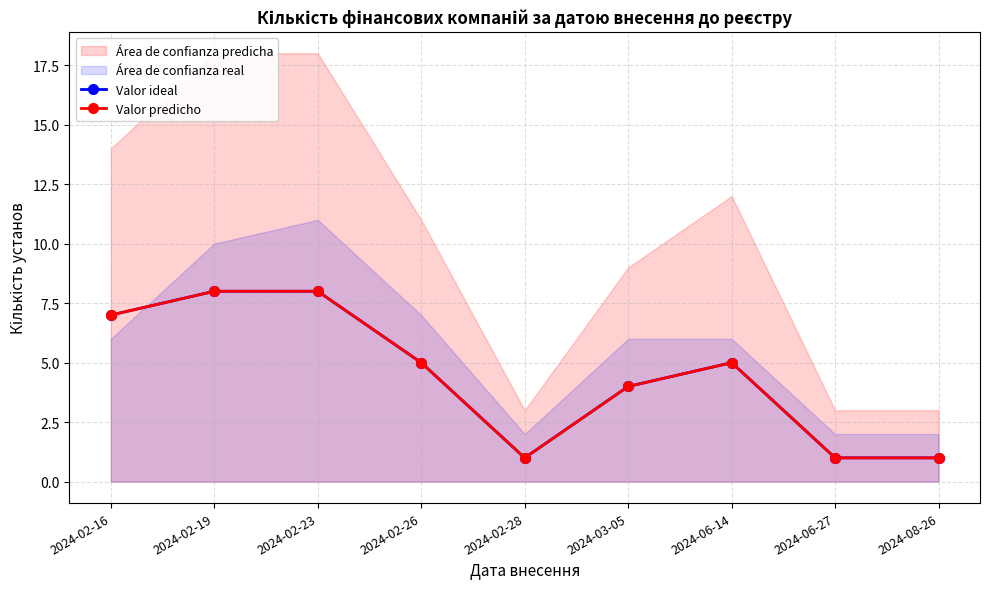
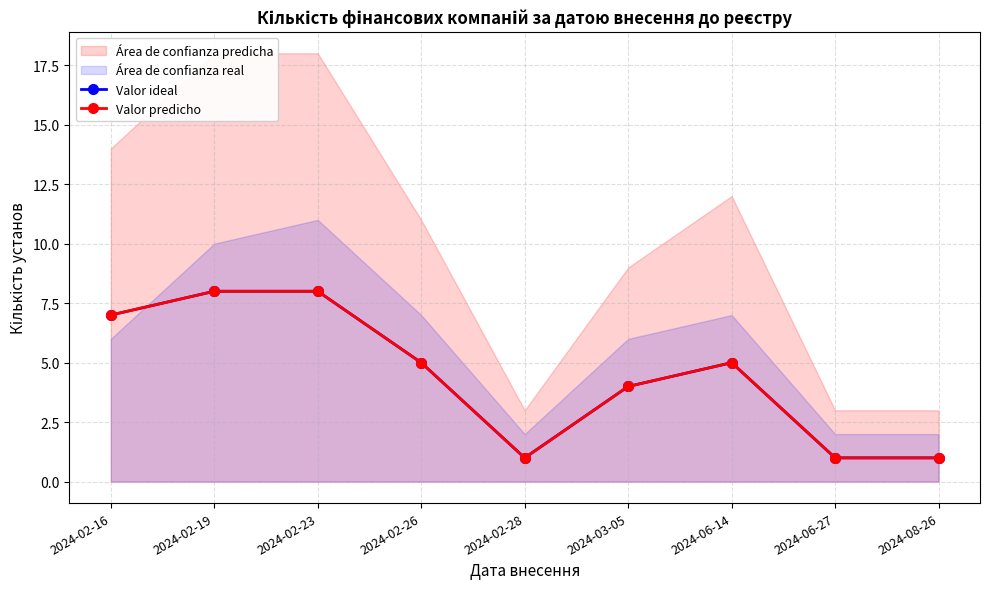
Área de confianza real, 2024-06-14: 6 -> 7
